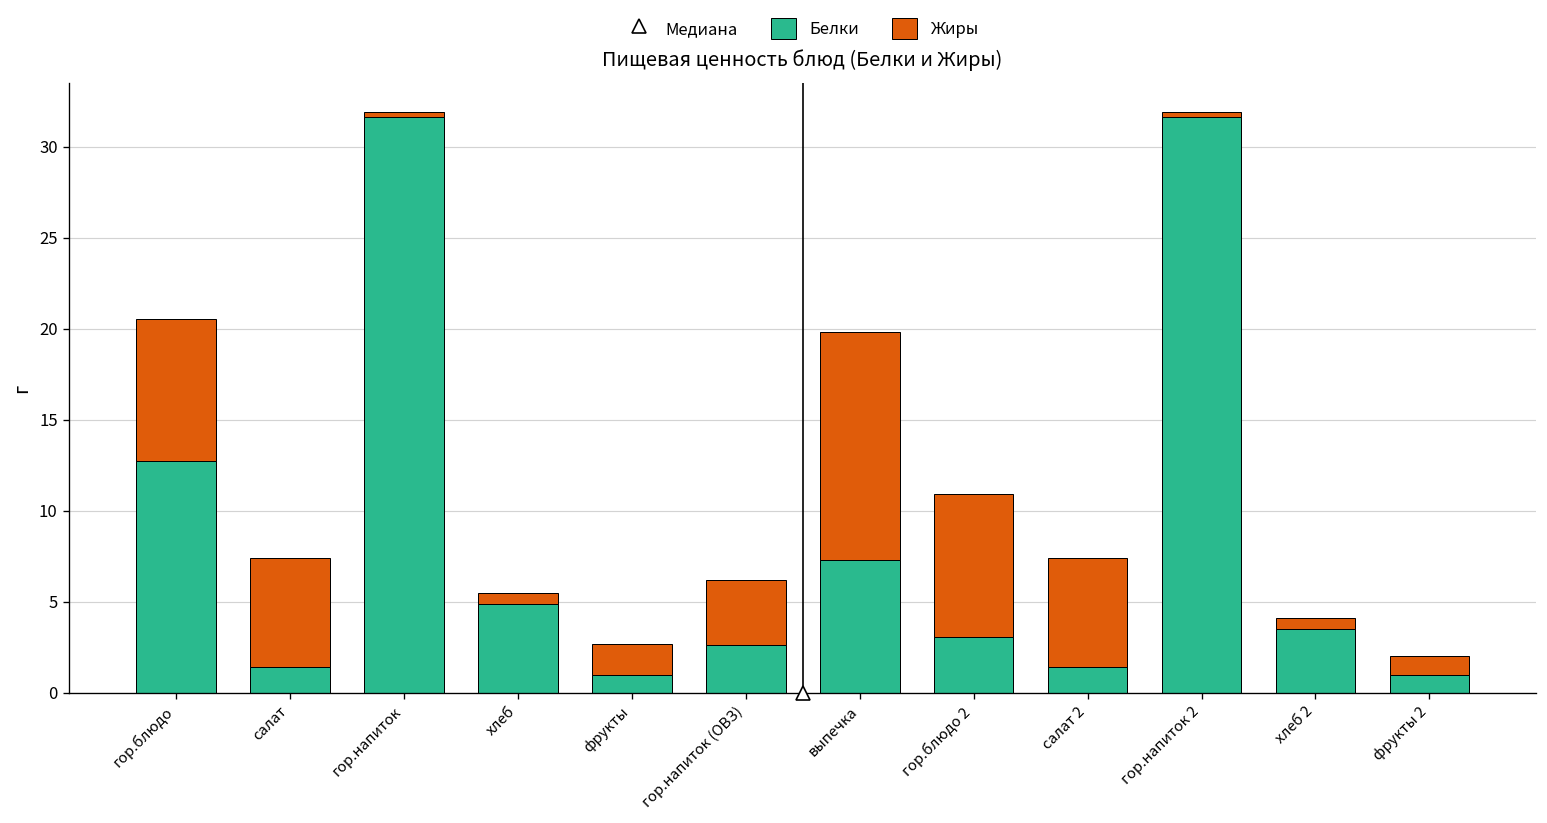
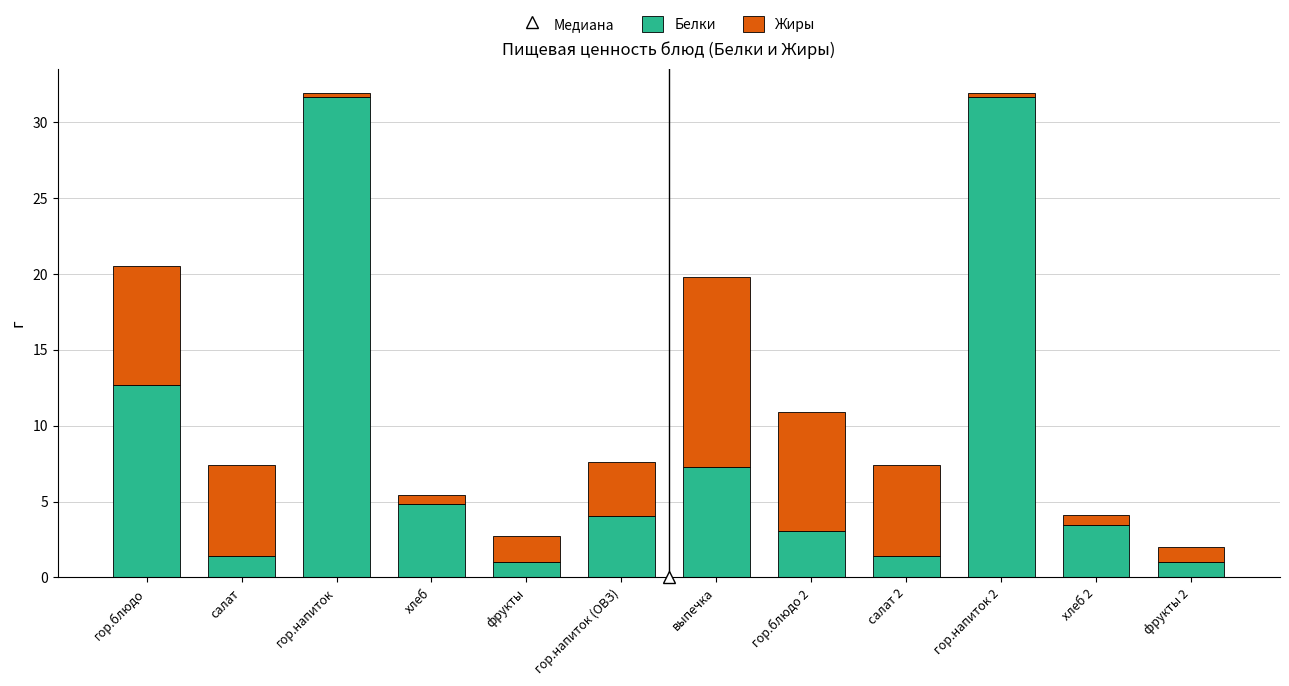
Белки, гор.напиток (ОВЗ): 2.6 -> 4.1
